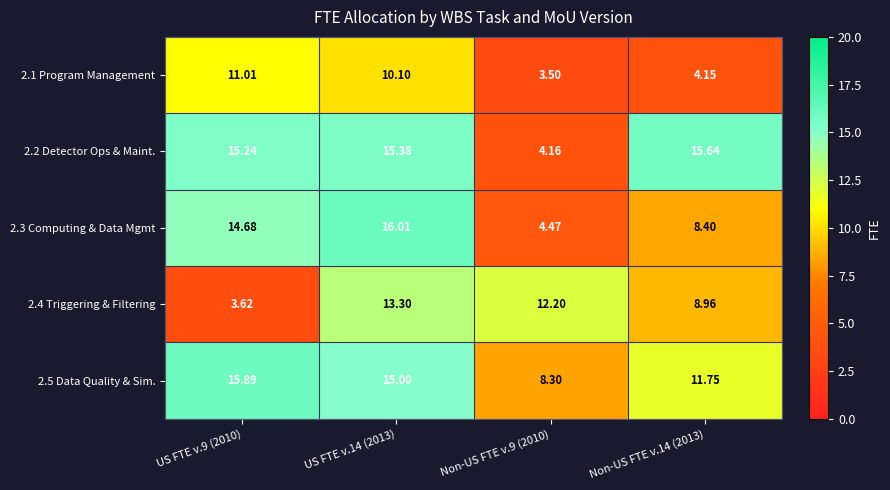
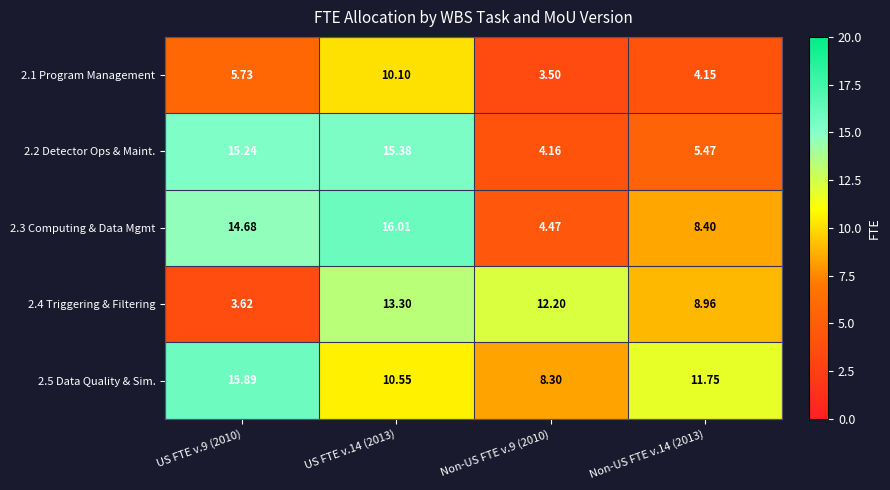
2.1 Program Management, US FTE v.9 (2010): 11.01 -> 5.73
2.2 Detector Ops & Maint., Non-US FTE v.14 (2013): 15.64 -> 5.47
2.5 Data Quality & Sim., US FTE v.14 (2013): 15.00 -> 10.55
